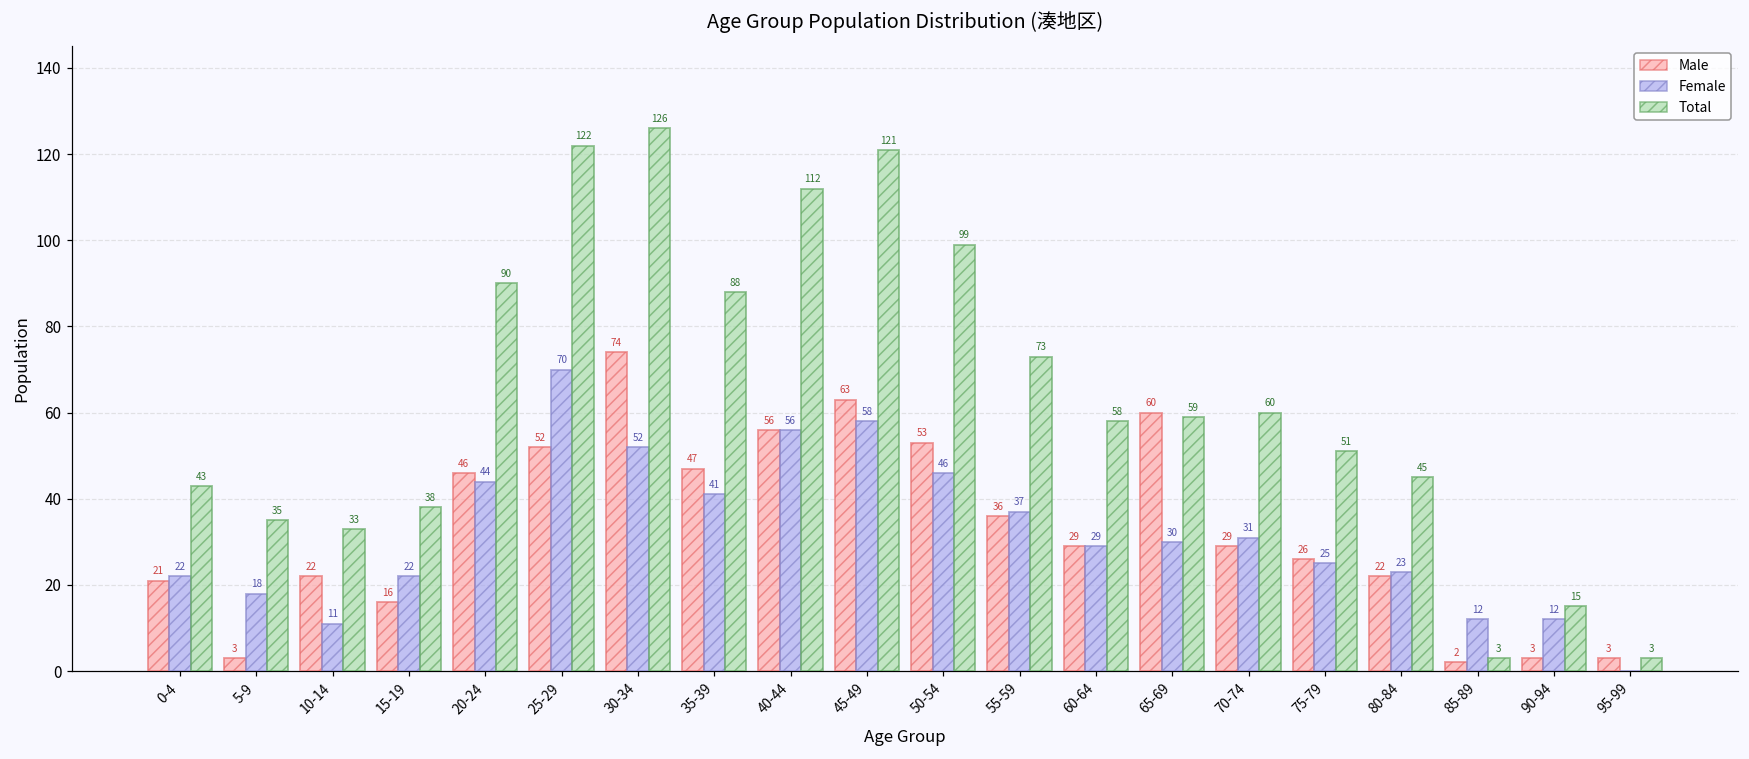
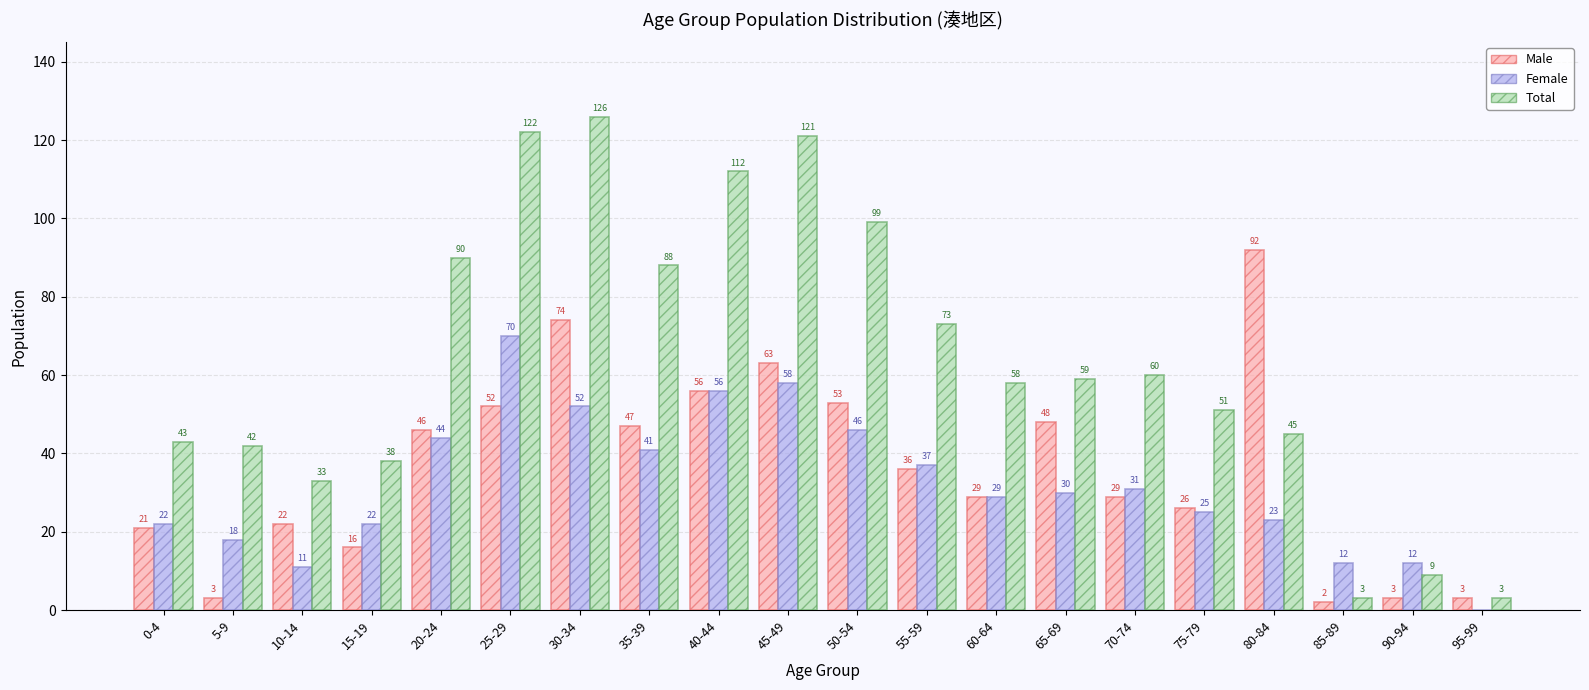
Total, 5-9: 35 -> 42
Male, 65-69: 60 -> 48
Male, 80-84: 22 -> 92
Total, 90-94: 15 -> 9
